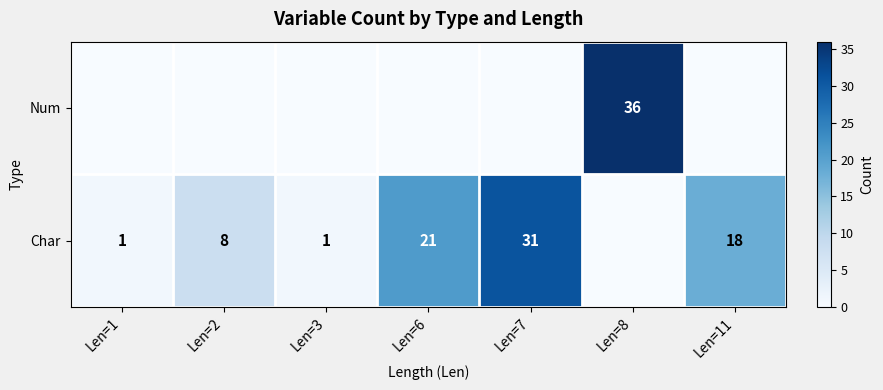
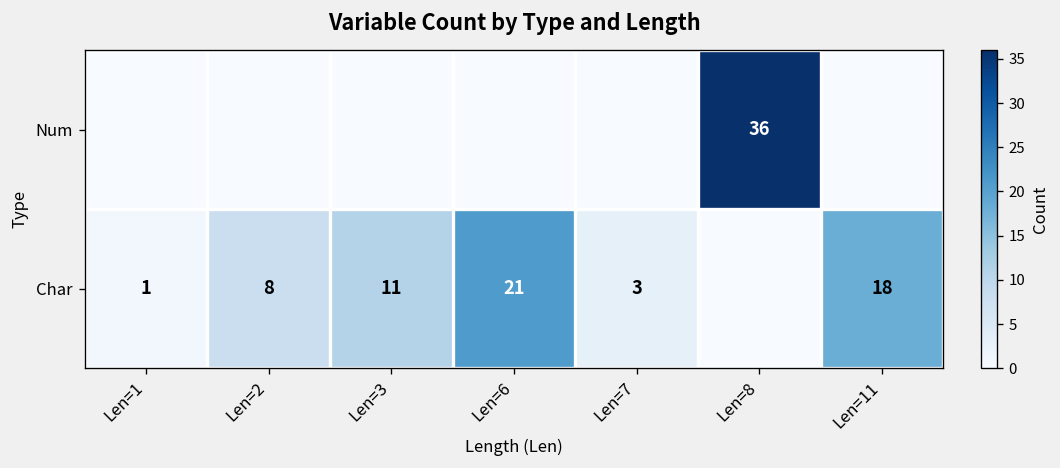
Char, Len=3: 1 -> 11
Char, Len=7: 31 -> 3
